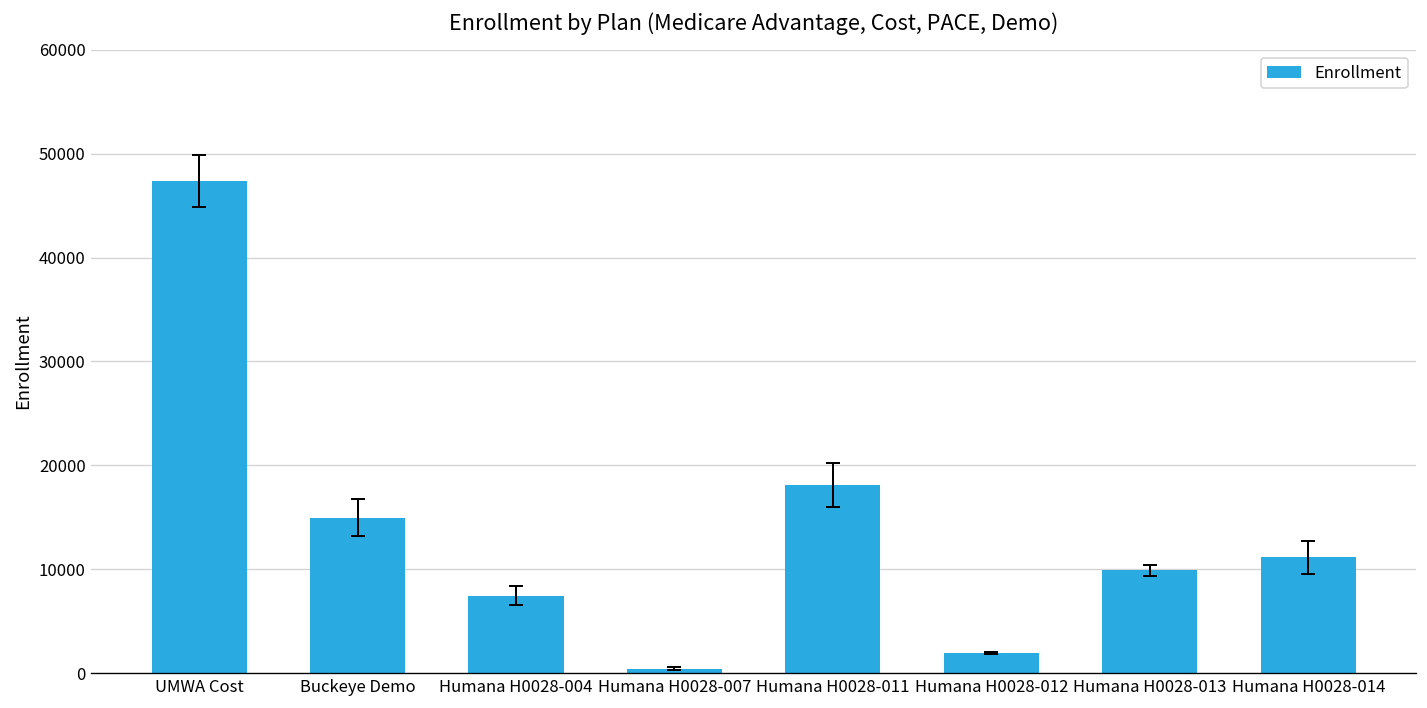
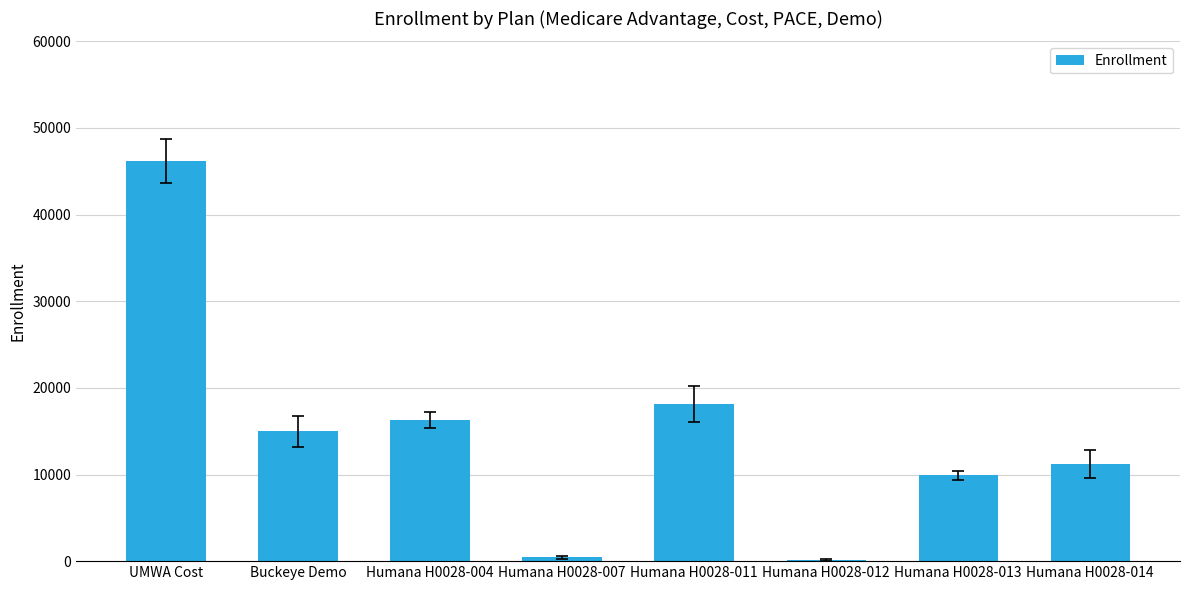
Enrollment, UMWA Cost: 47000 -> 46000
Enrollment, Humana H0028-004: 7000 -> 16000
Enrollment, Humana H0028-012: 2000 -> 0
